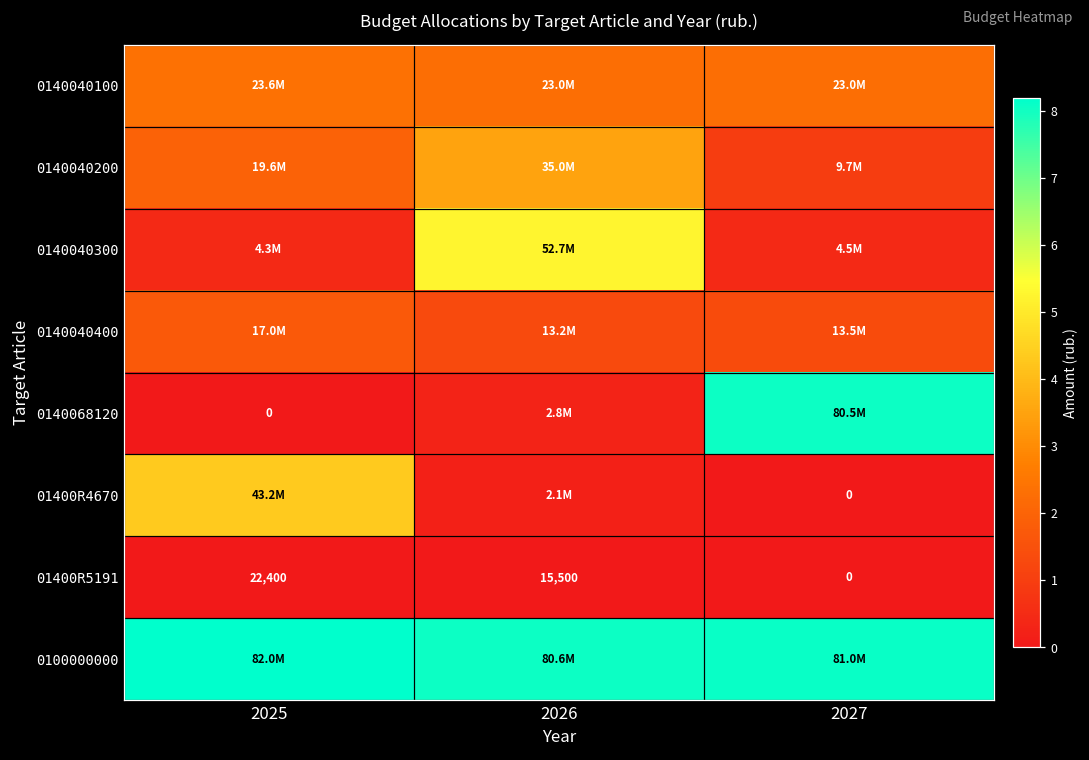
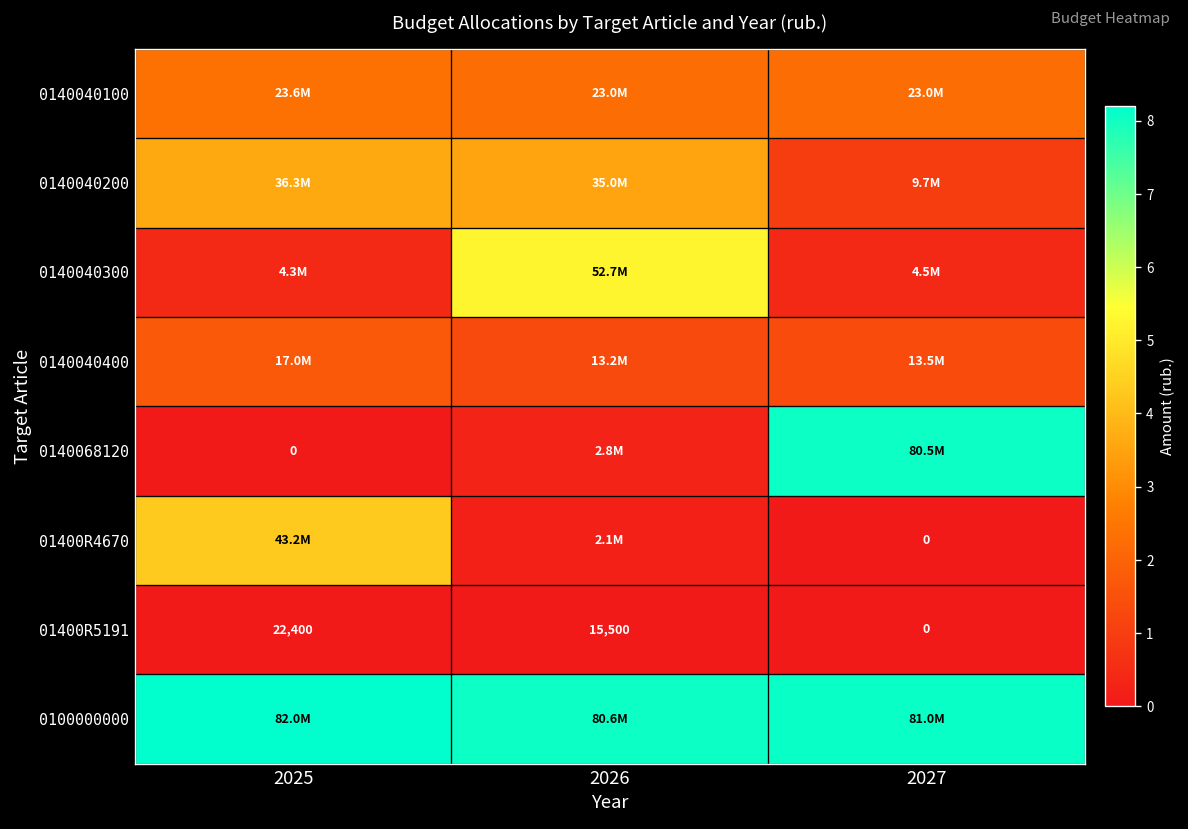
0140040200, 2025: 19.6M -> 36.3M
